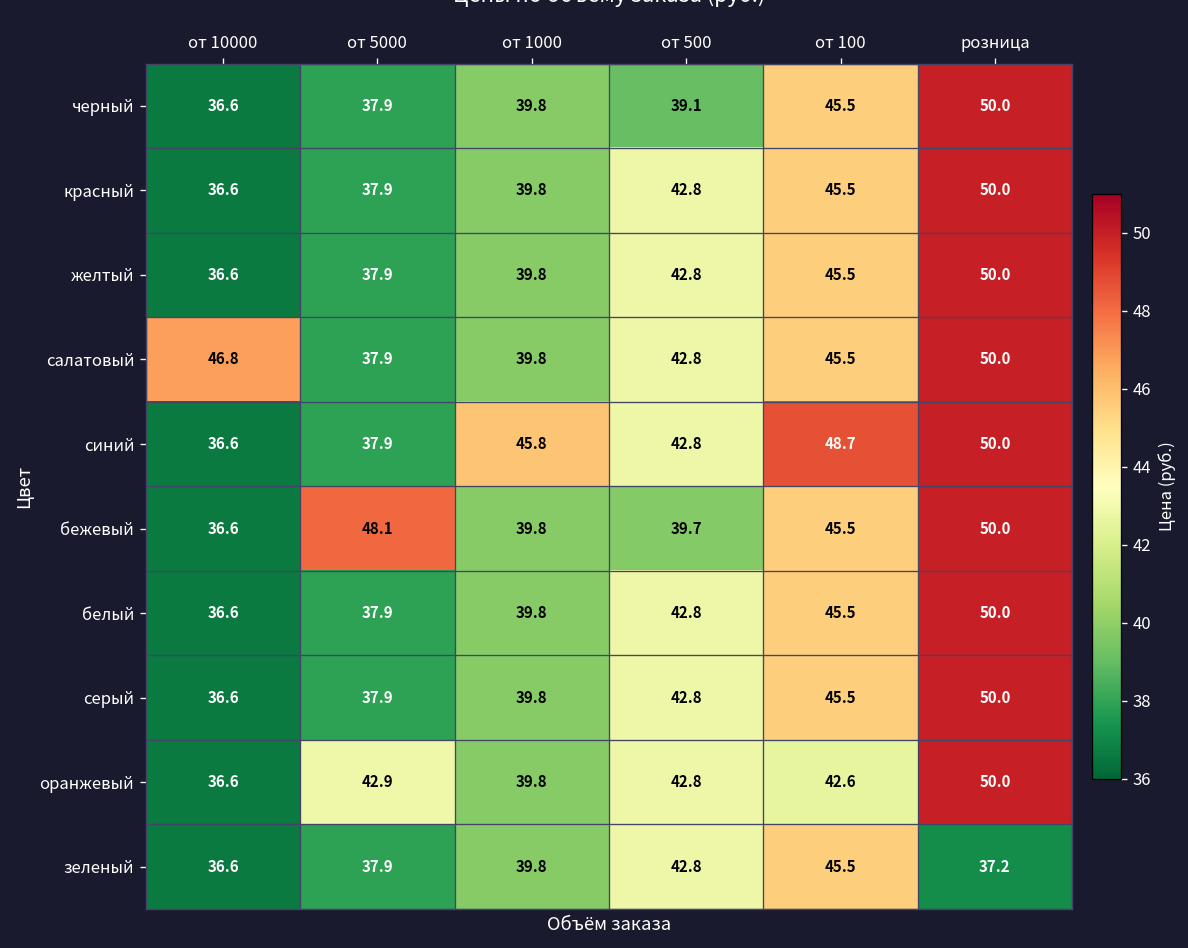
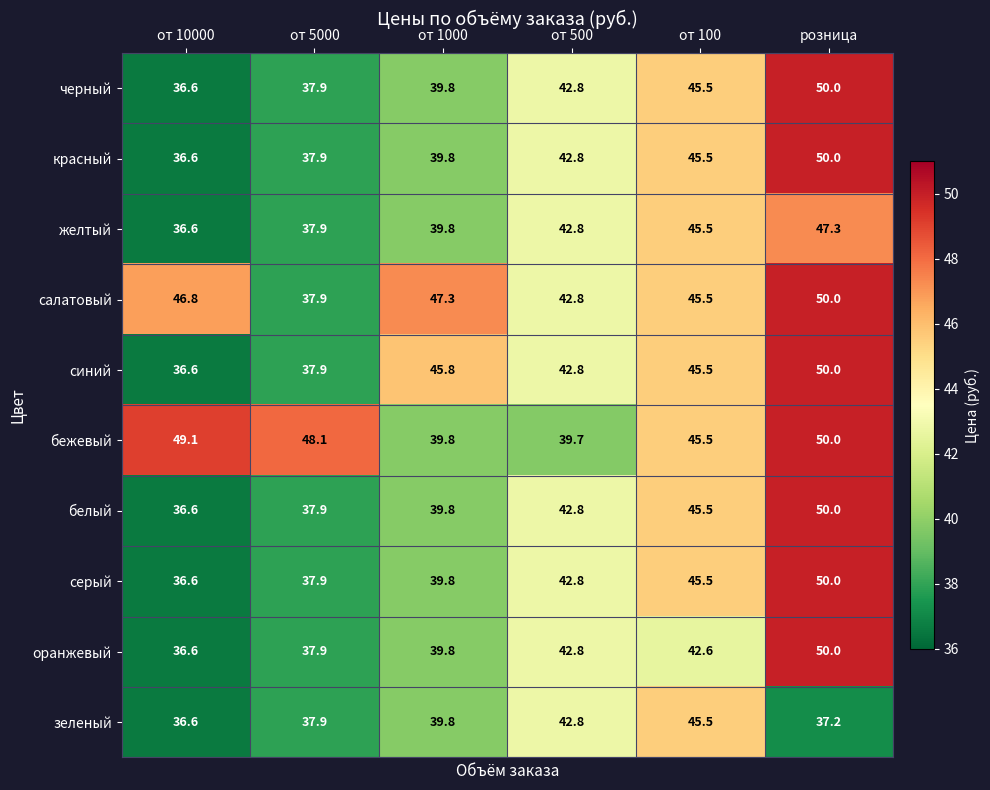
черный, от 500: 39.1 -> 42.8
желтый, розница: 50.0 -> 47.3
салатовый, от 1000: 39.8 -> 47.3
синий, от 100: 48.7 -> 45.5
бежевый, от 10000: 36.6 -> 49.1
оранжевый, от 5000: 42.9 -> 37.9
